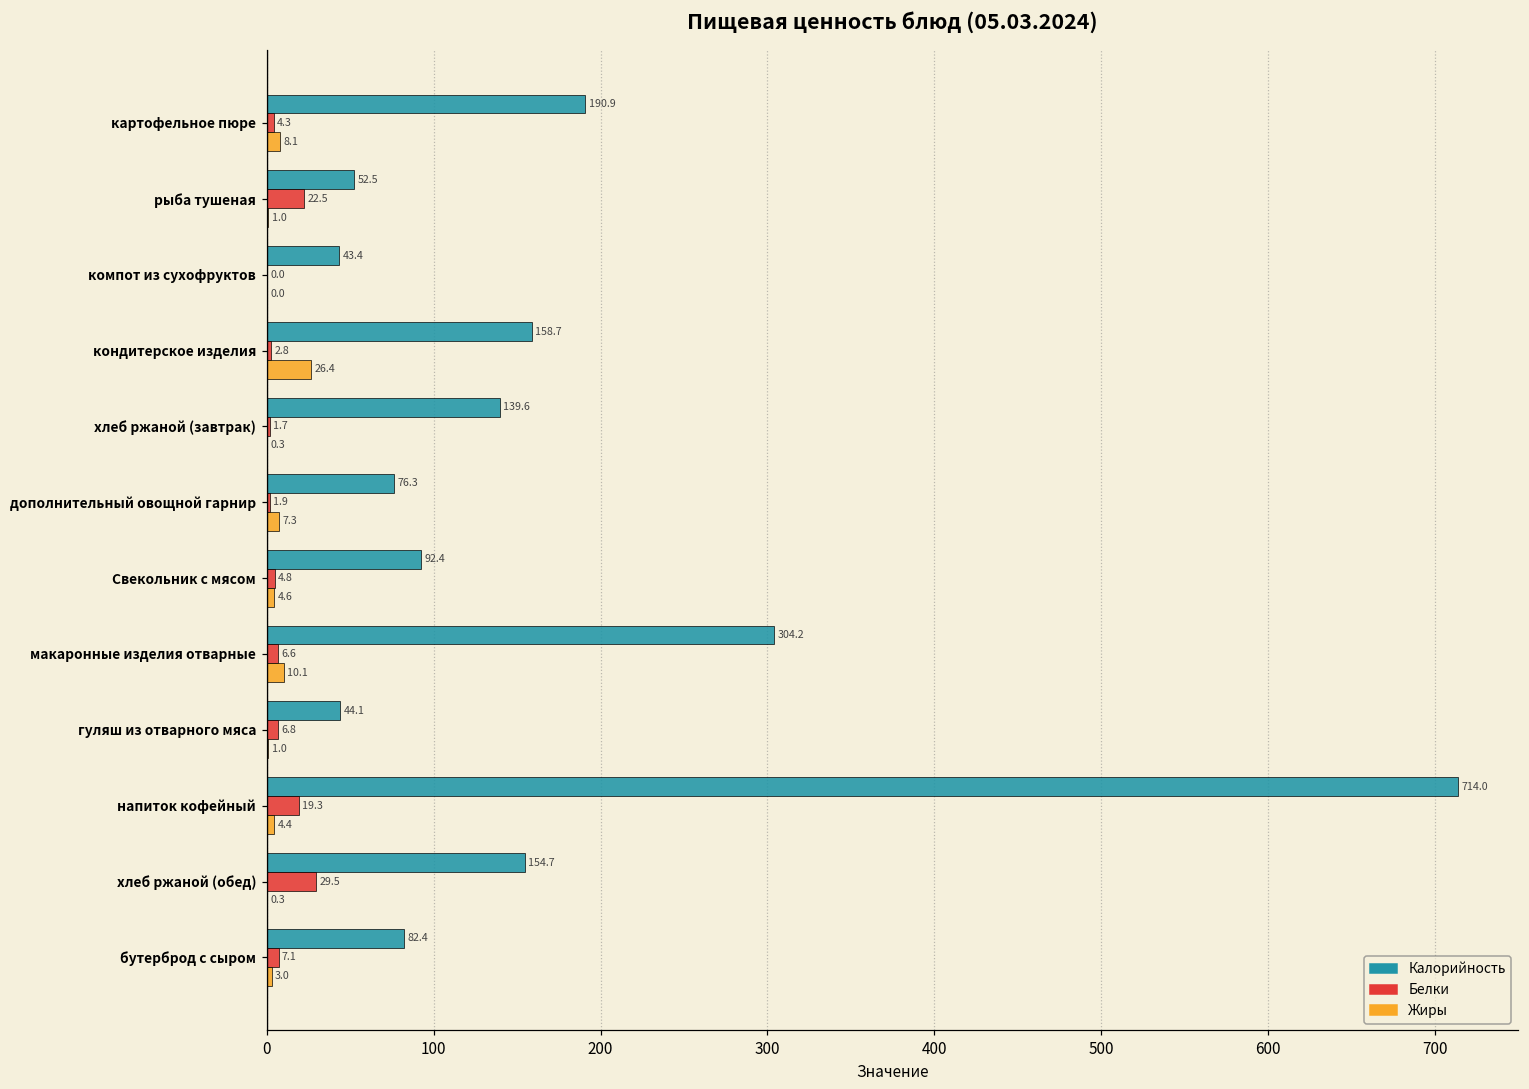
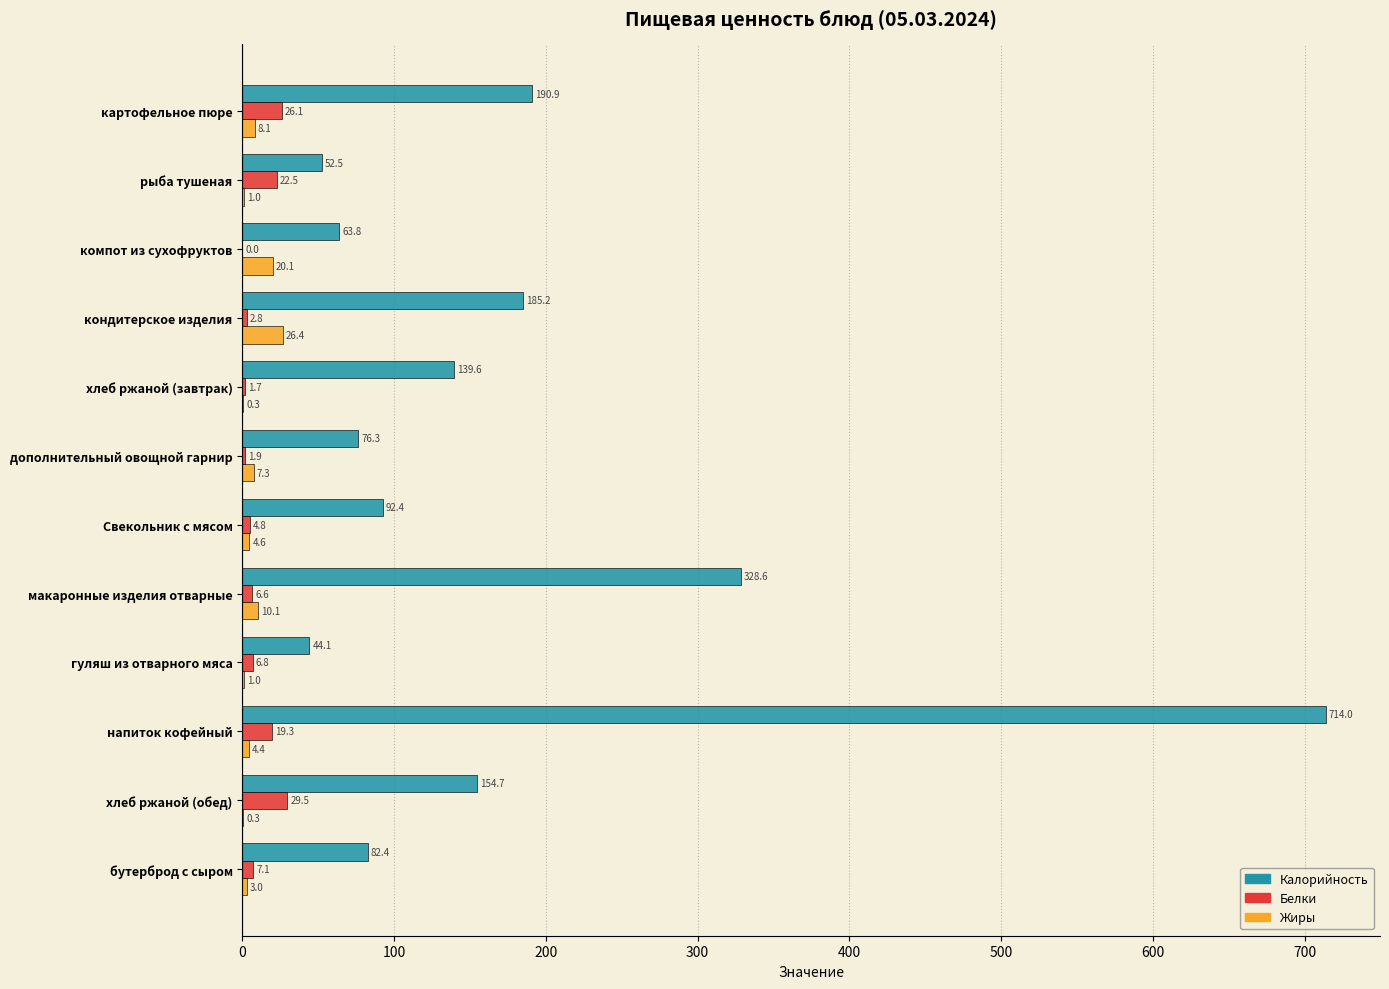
Белки, картофельное пюре: 4.3 -> 26.1
Калорийность, компот из сухофруктов: 43.4 -> 63.8
Жиры, компот из сухофруктов: 0.0 -> 20.1
Калорийность, кондитерское изделия: 158.7 -> 185.2
Калорийность, макаронные изделия отварные: 304.2 -> 328.6
